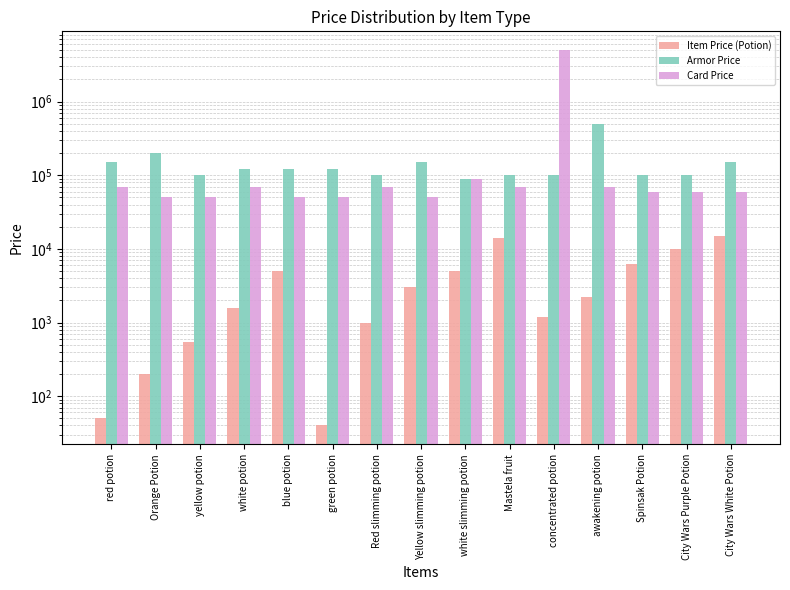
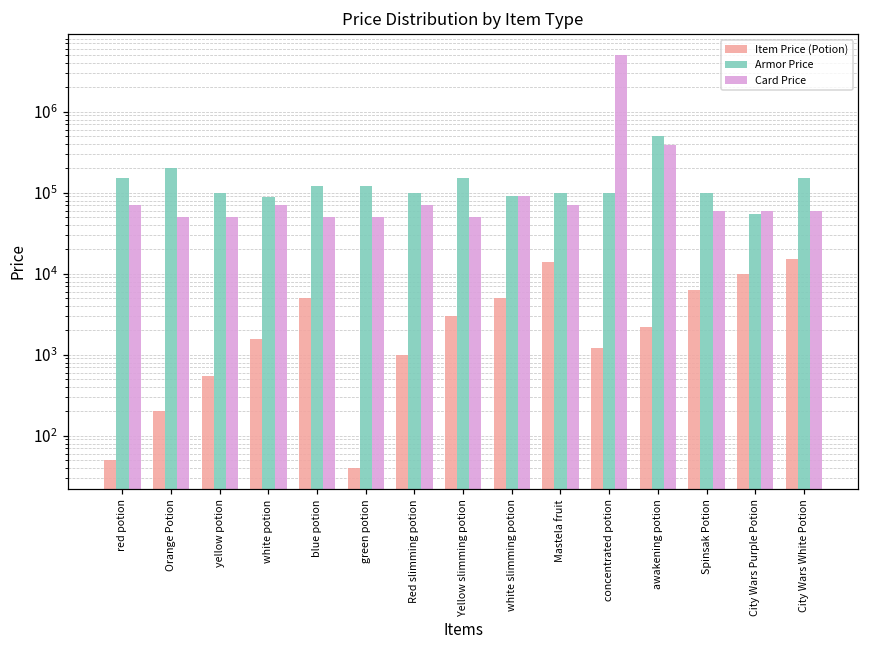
Armor Price, white potion: 120000 -> 90000
Card Price, awakening potion: 70000 -> 400000
Armor Price, City Wars Purple Potion: 100000 -> 50000
